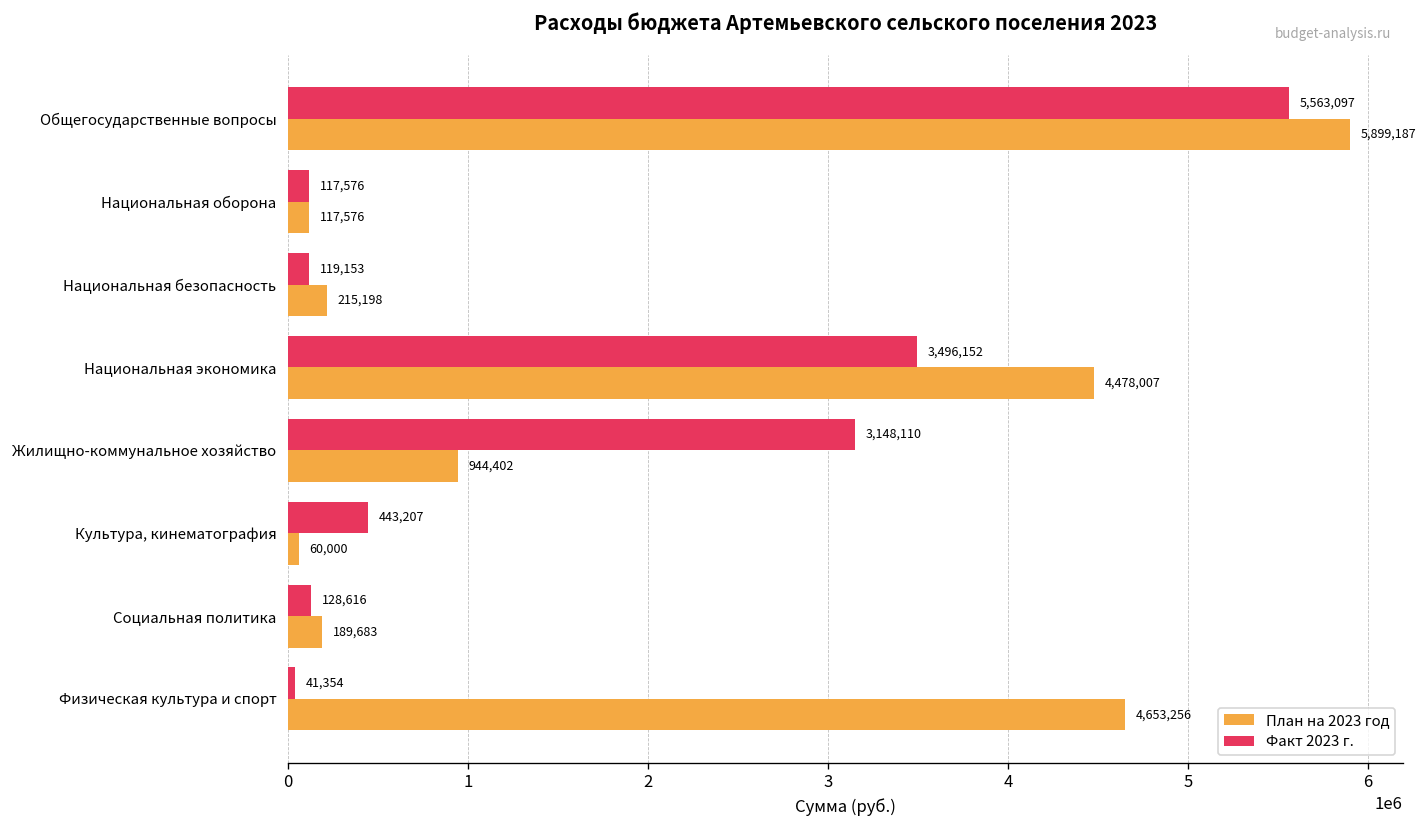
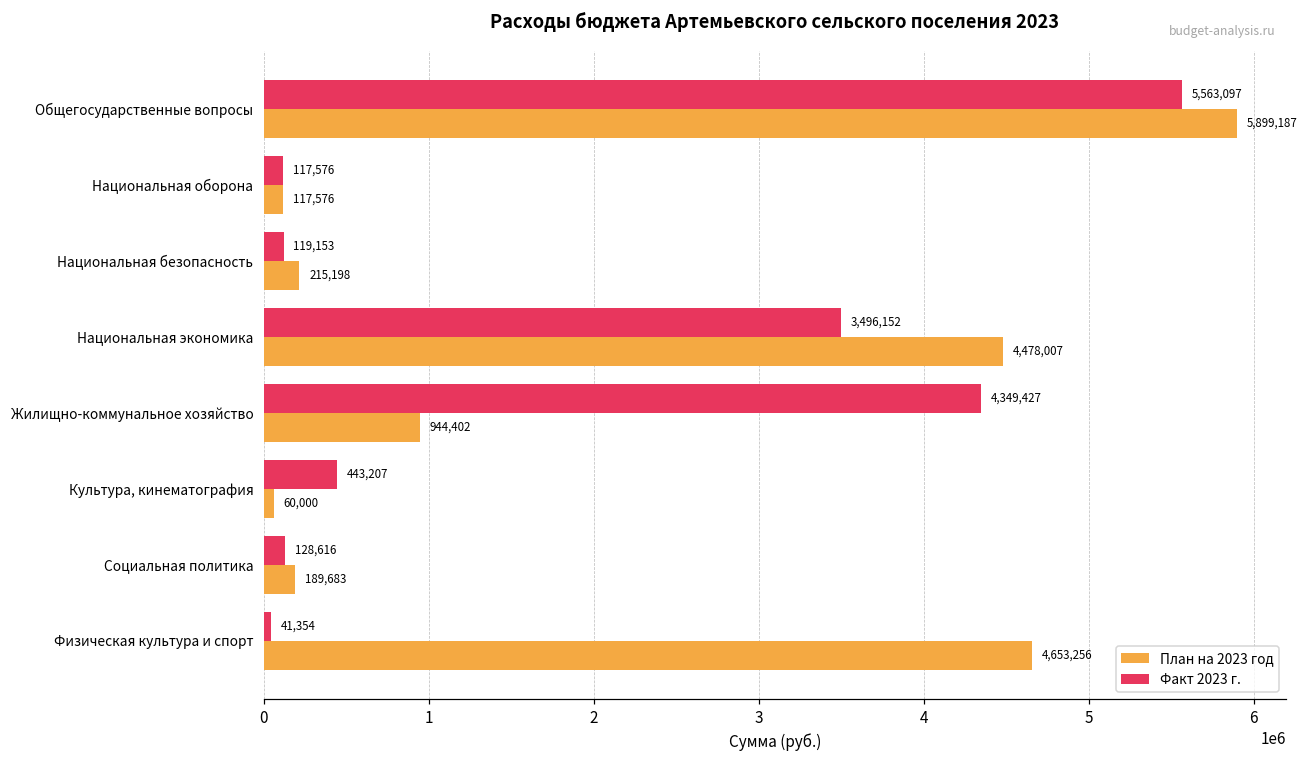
Факт 2023 г., Жилищно-коммунальное хозяйство: 3,148,110 -> 4,349,427
